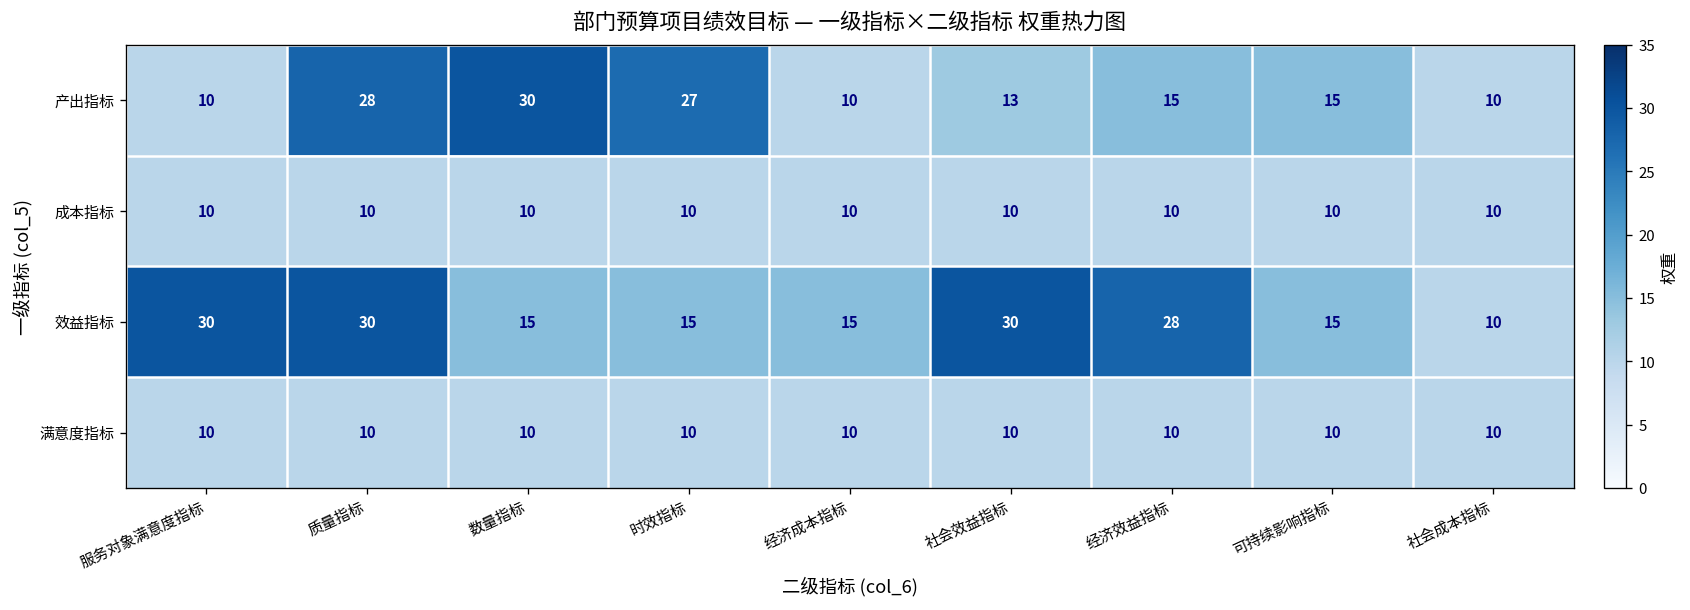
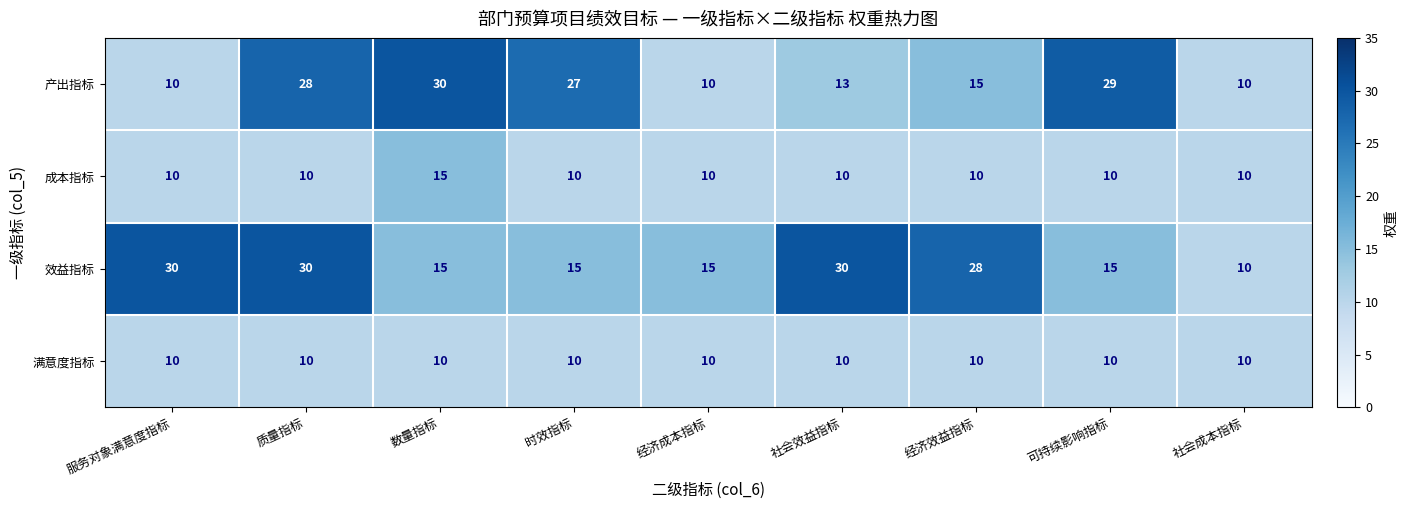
产出指标, 可持续影响指标: 15 -> 29
成本指标, 数量指标: 10 -> 15
